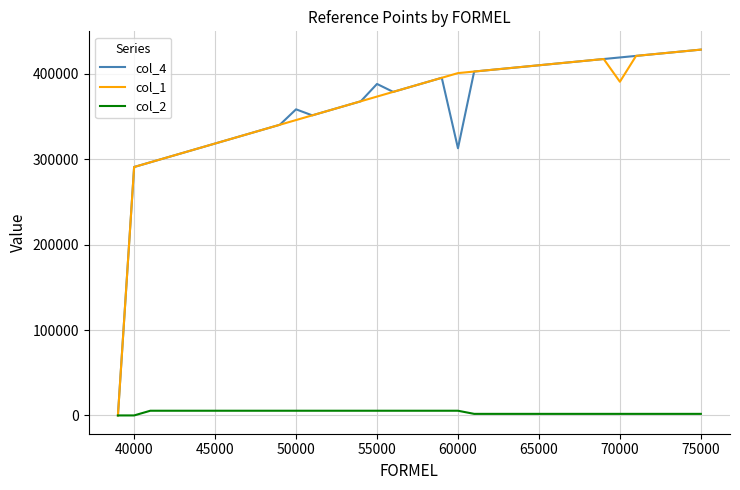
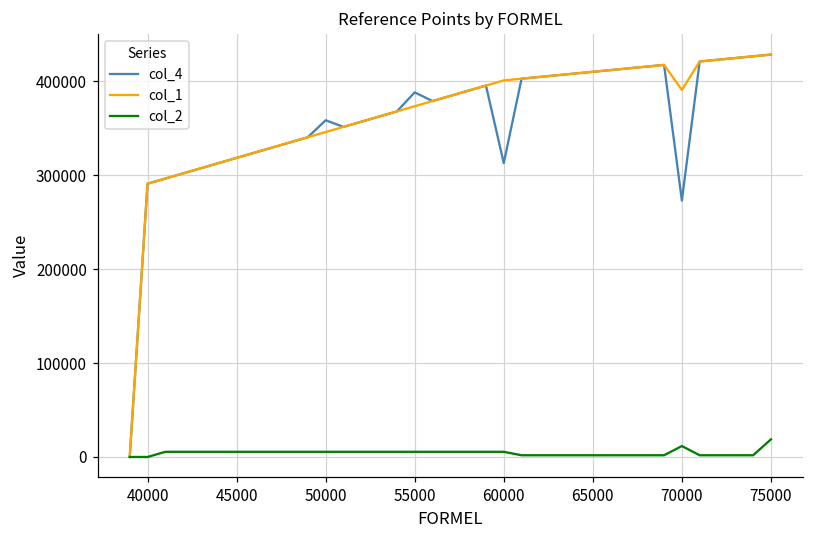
col_4, 70000: 420000 -> 270000
col_2, 70000: 0 -> 10000
col_2, 75000: 0 -> 20000
